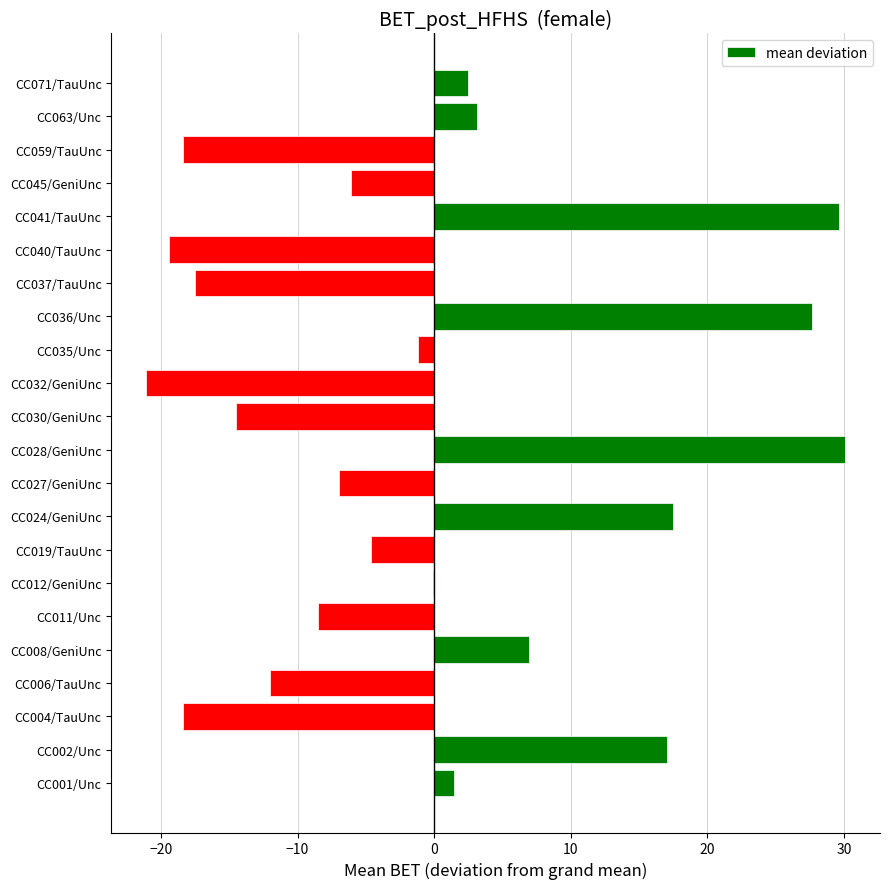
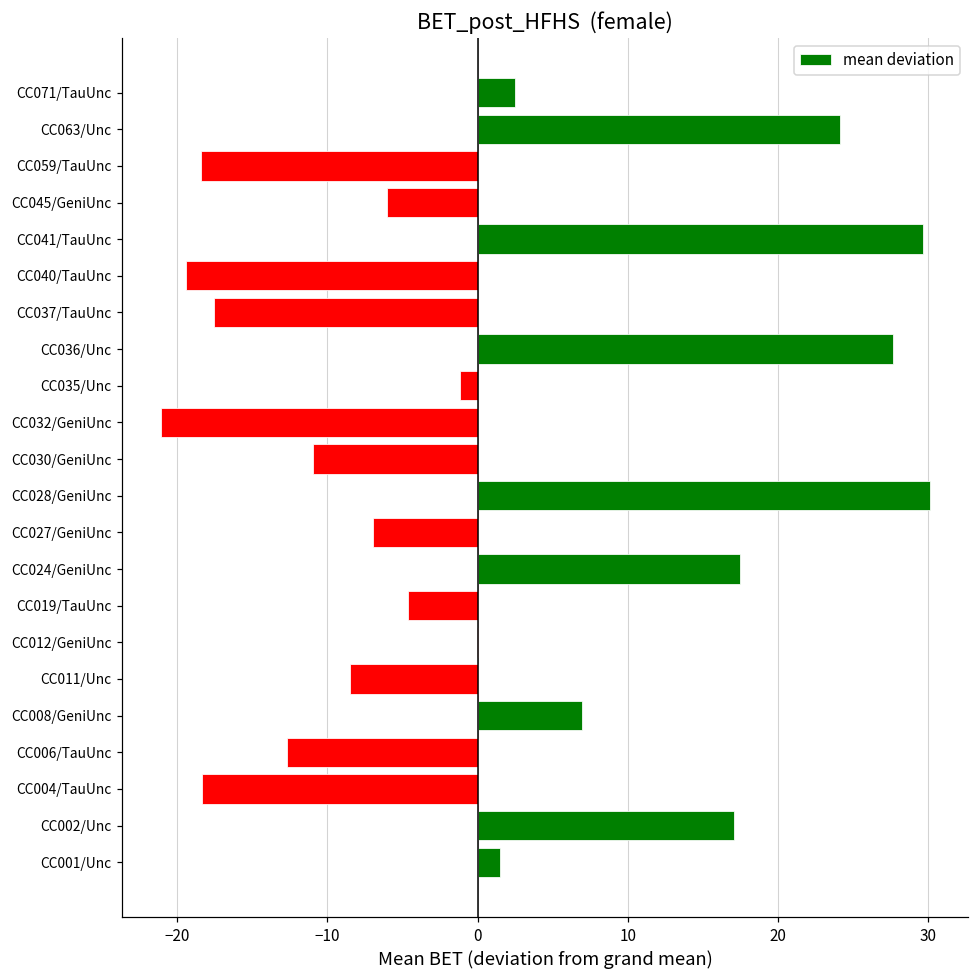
CC063/Unc: 3.1 -> 24.1
CC030/GeniUnc: -14.5 -> -10.9
CC006/TauUnc: -12.0 -> -12.7
